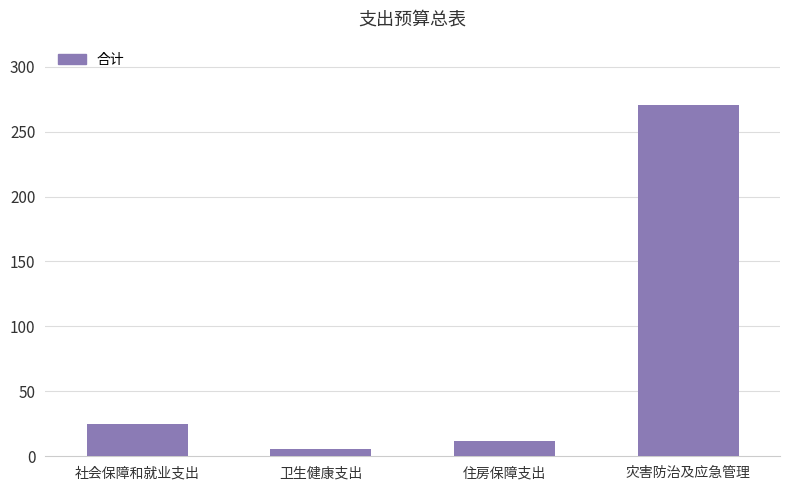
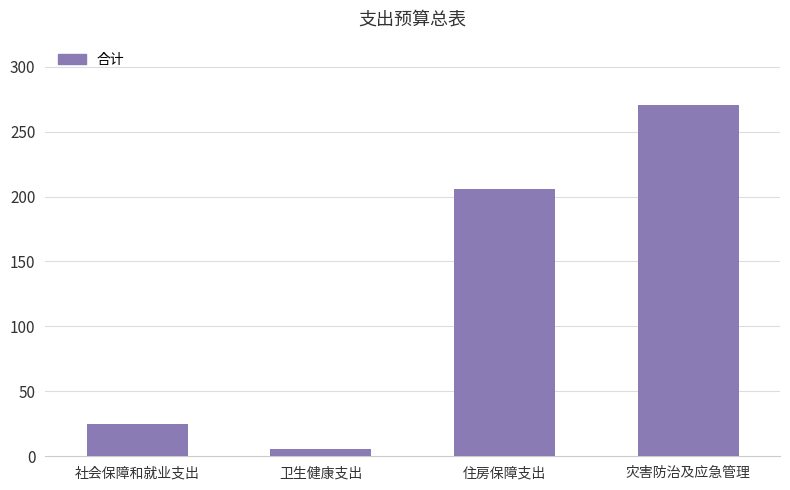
住房保障支出: 11 -> 206
